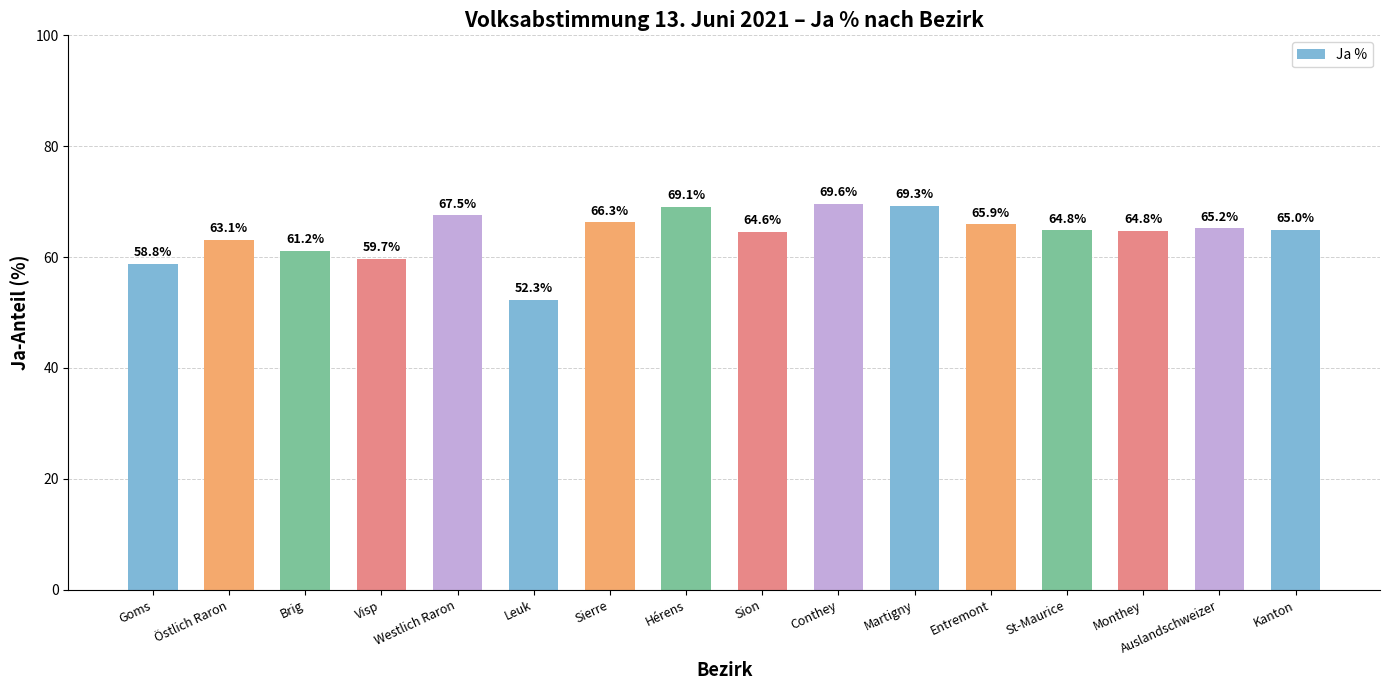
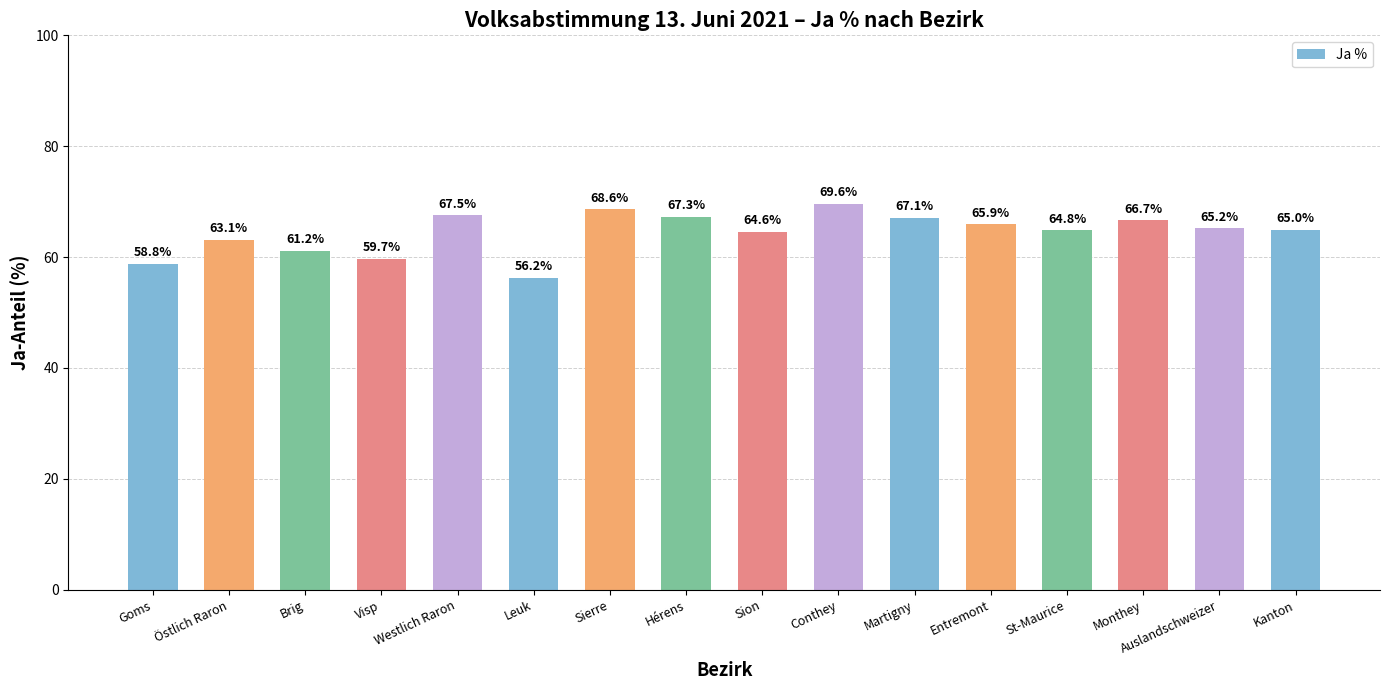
Leuk: 52.3% -> 56.2%
Sierre: 66.3% -> 68.6%
Hérens: 69.1% -> 67.3%
Martigny: 69.3% -> 67.1%
Monthey: 64.8% -> 66.7%
